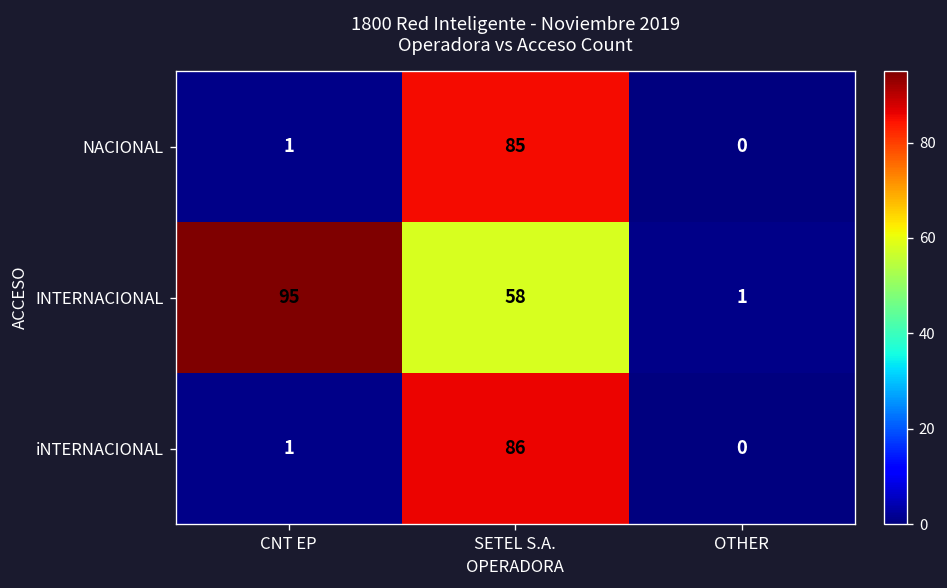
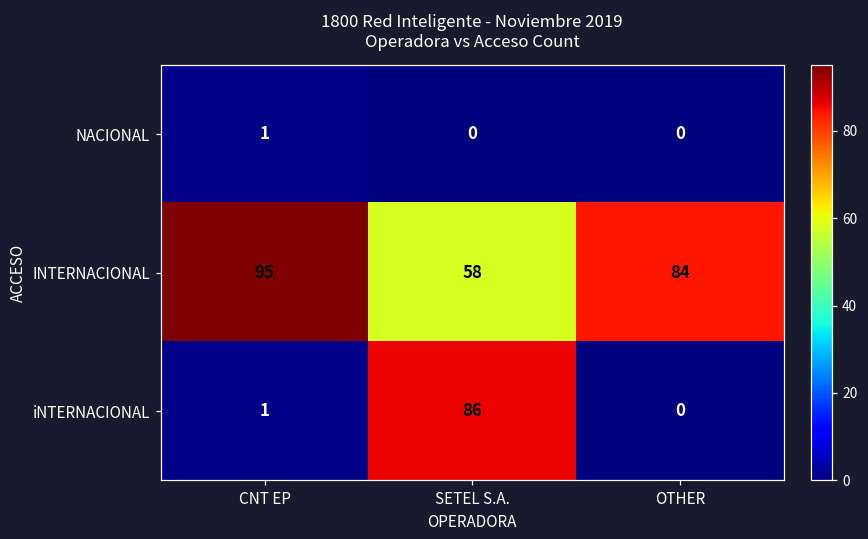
NACIONAL, SETEL S.A.: 85 -> 0
INTERNACIONAL, OTHER: 1 -> 84
